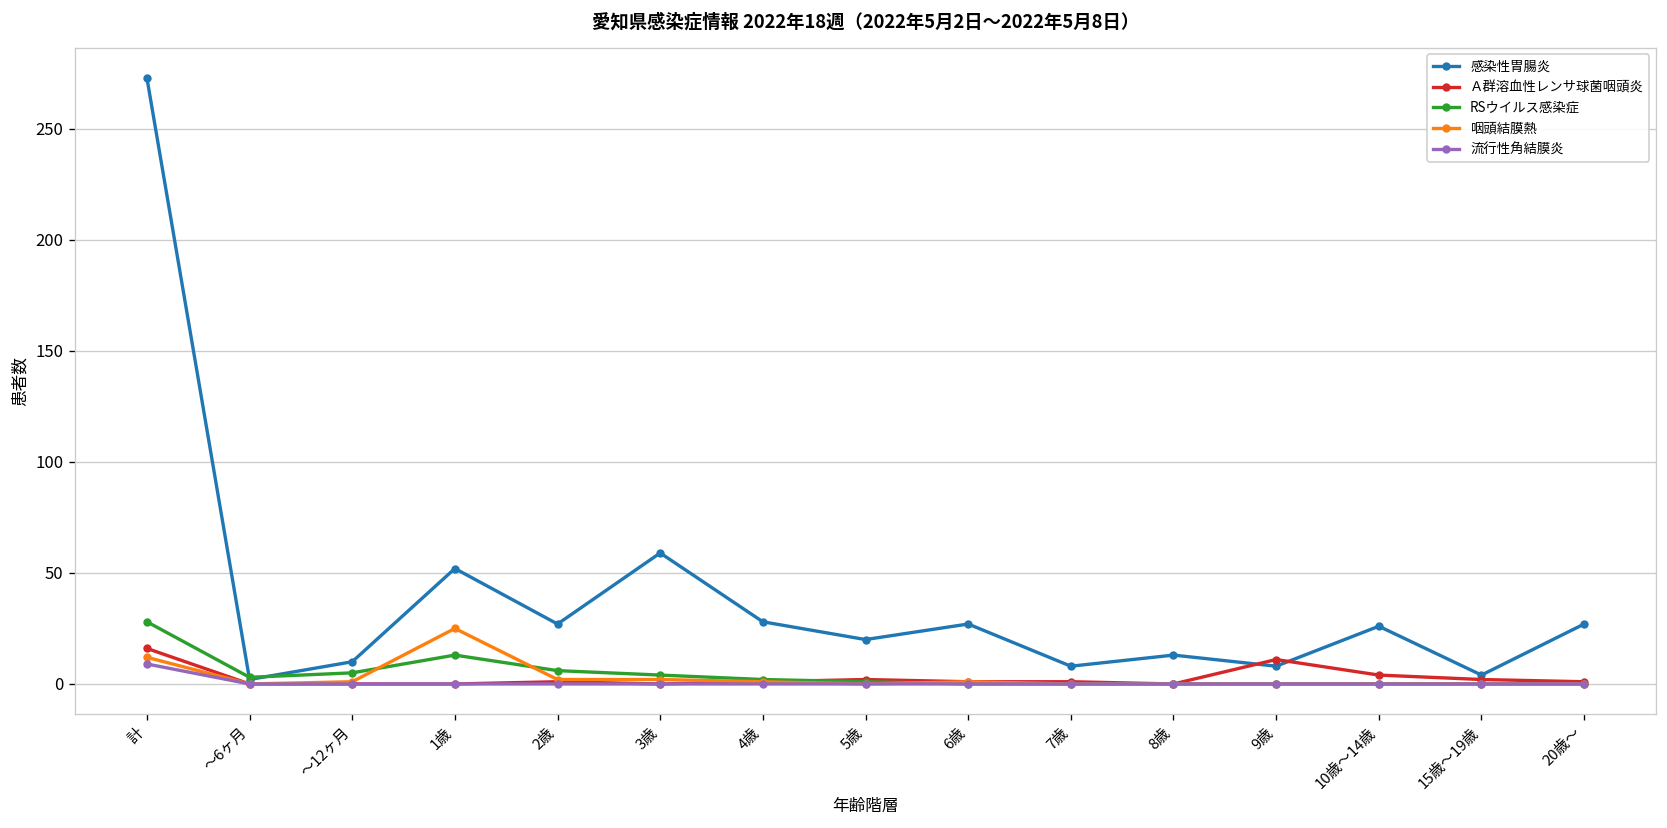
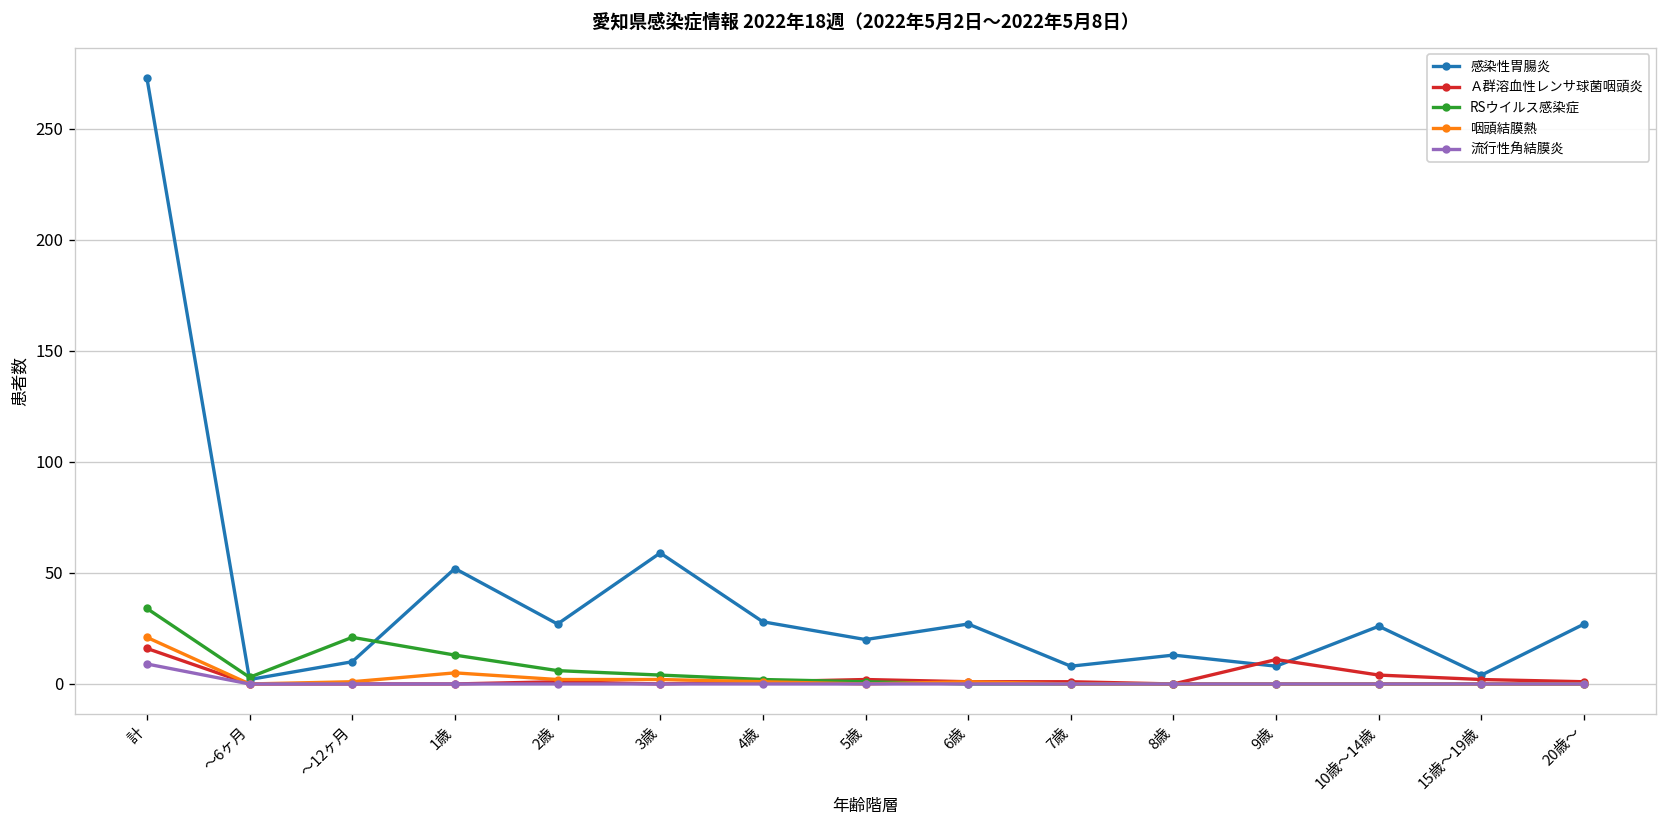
RSウイルス感染症, 計: 28 -> 34
咽頭結膜熱, 計: 12 -> 21
RSウイルス感染症, ～12ヶ月: 5 -> 21
咽頭結膜熱, 1歳: 25 -> 5
